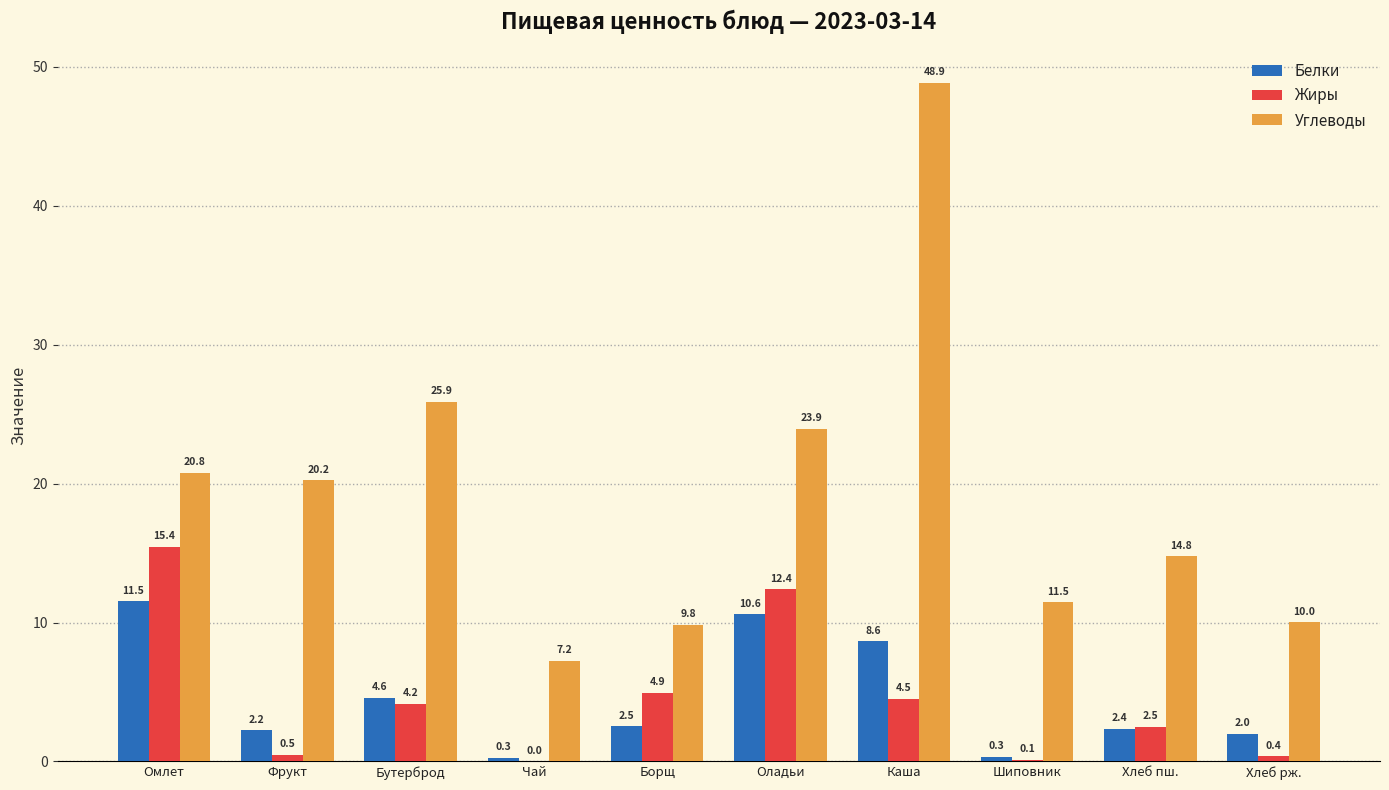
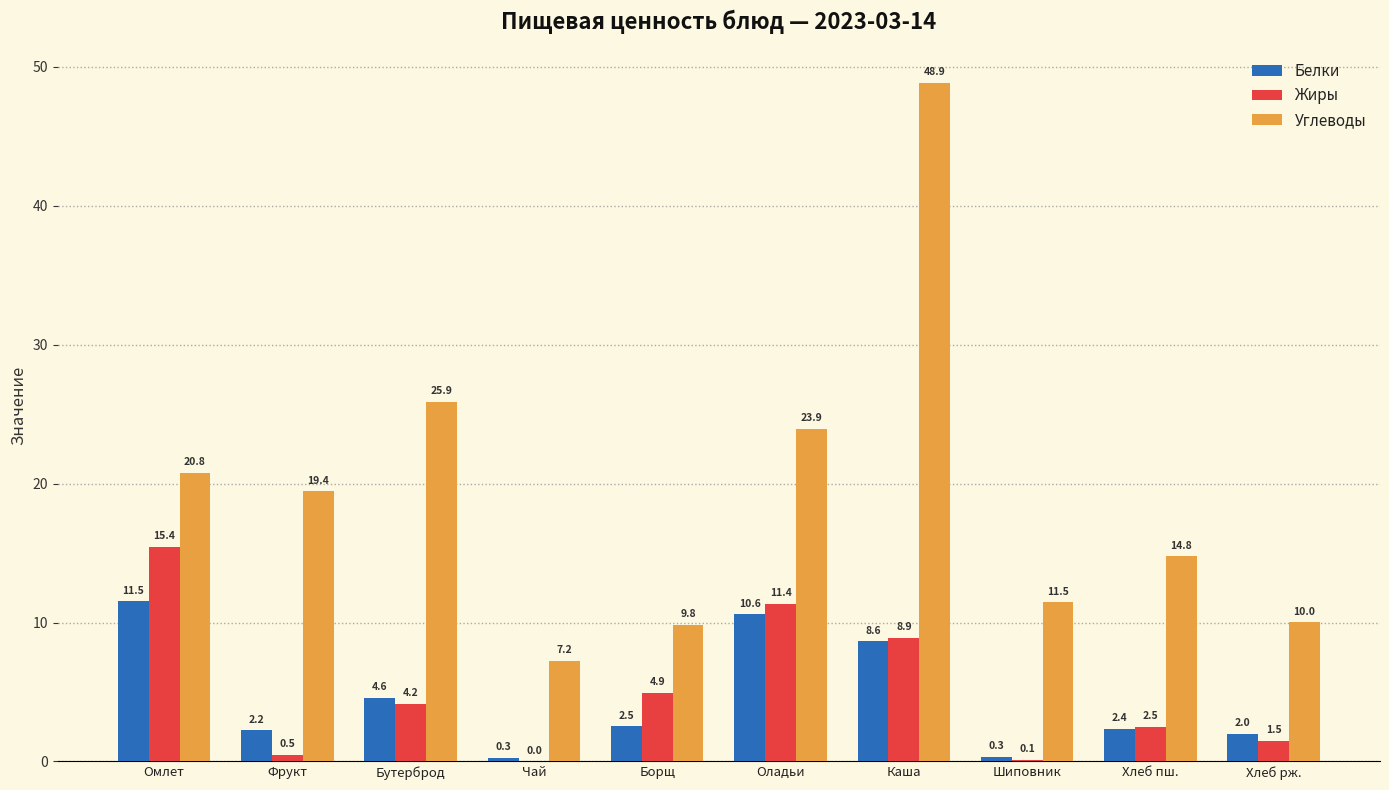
Углеводы, Фрукт: 20.2 -> 19.4
Жиры, Оладьи: 12.4 -> 11.4
Жиры, Каша: 4.5 -> 8.9
Жиры, Хлеб рж.: 0.4 -> 1.5
